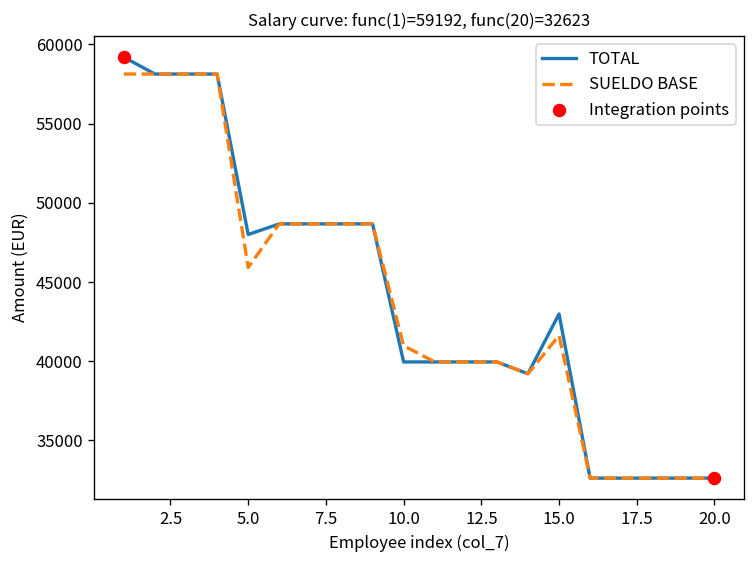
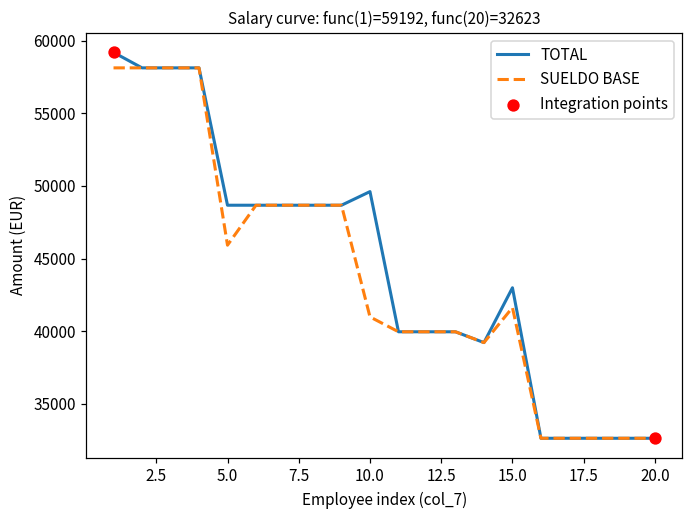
TOTAL, 5.0: 48000 -> 48700
TOTAL, 10.0: 40000 -> 49600
